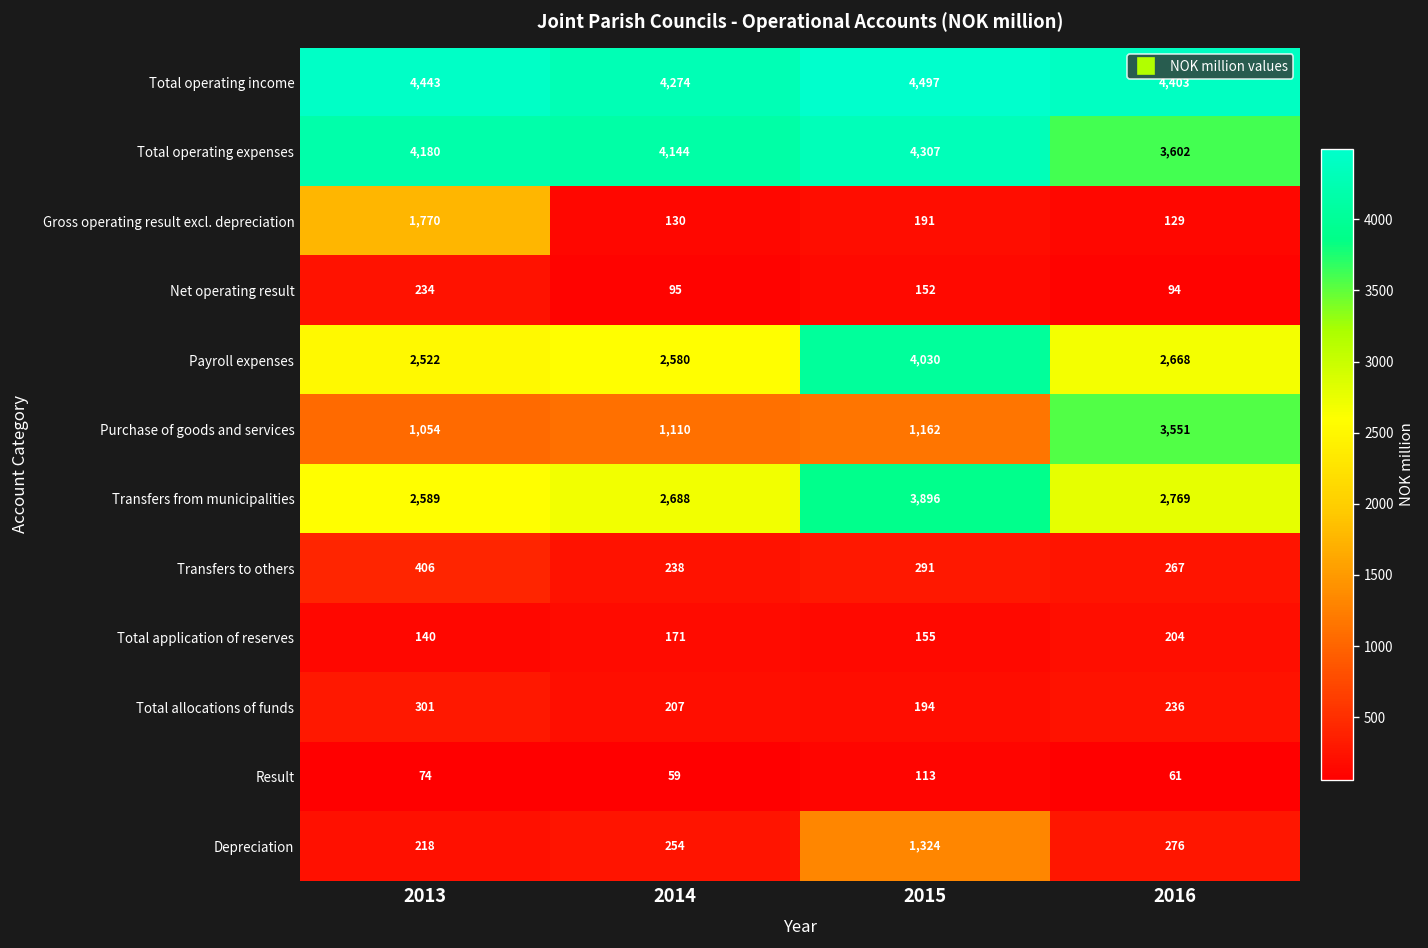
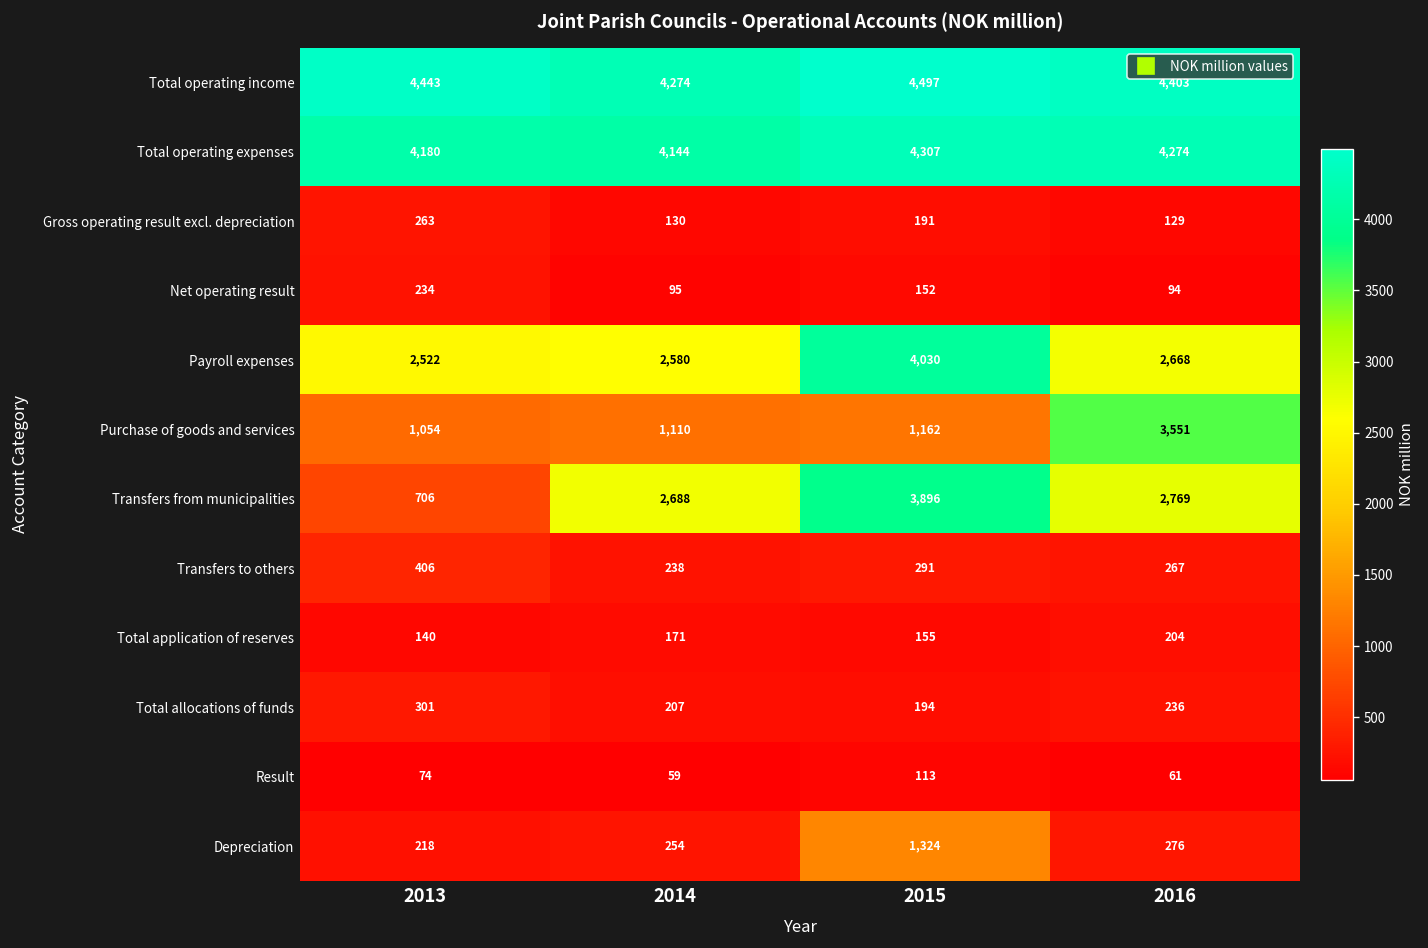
Total operating expenses, 2016: 3,602 -> 4,274
Gross operating result excl. depreciation, 2013: 1,770 -> 263
Transfers from municipalities, 2013: 2,589 -> 706
